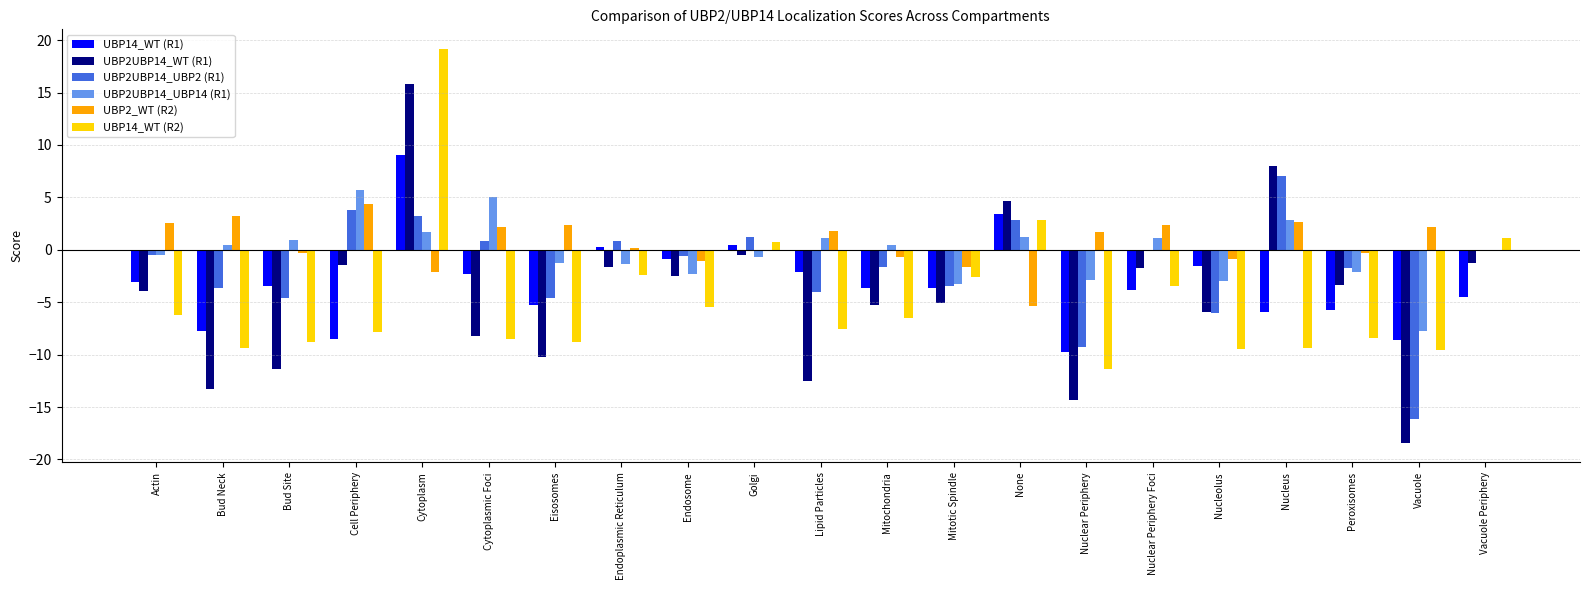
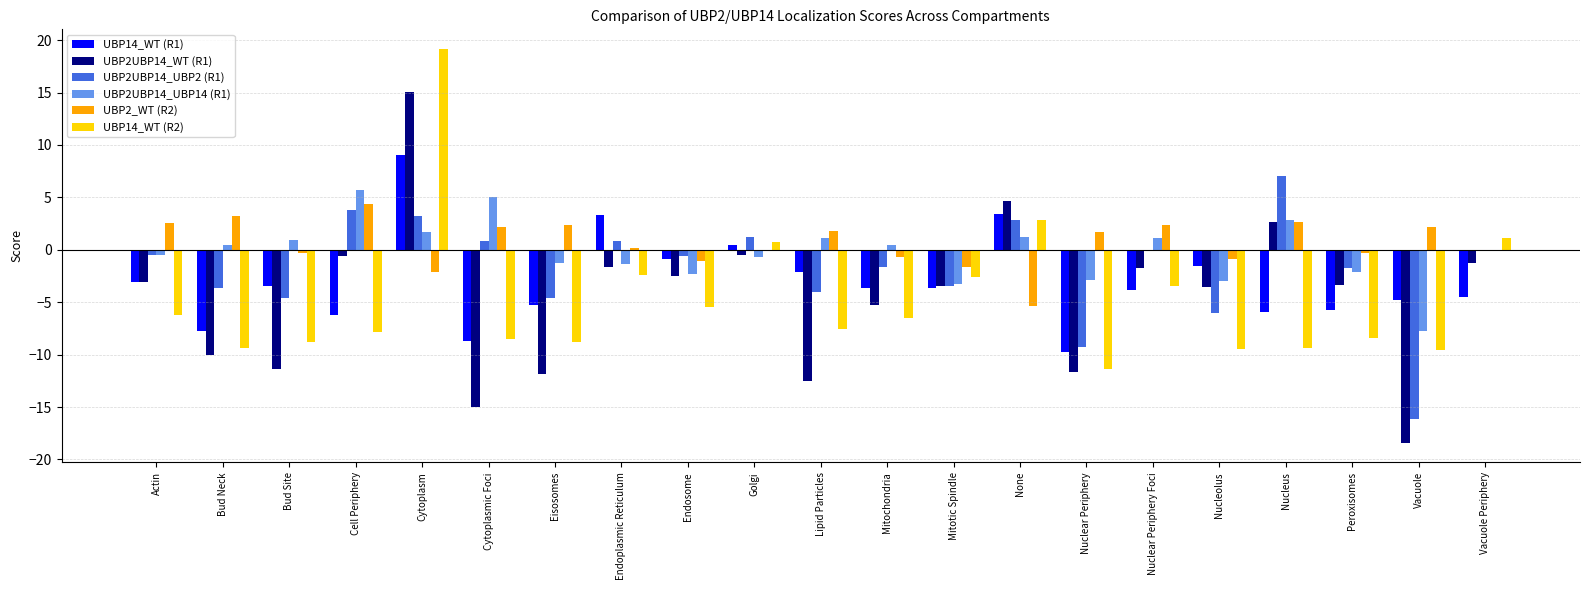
UBP2UBP14_WT (R1), Actin: -3.9 -> -3.0
UBP2UBP14_WT (R1), Bud Neck: -13.3 -> -10.1
UBP14_WT (R1), Cell Periphery: -8.5 -> -6.2
UBP2UBP14_WT (R1), Cell Periphery: -1.5 -> -0.6
UBP2UBP14_WT (R1), Cytoplasm: 15.8 -> 15.0
UBP14_WT (R1), Cytoplasmic Foci: -2.3 -> -8.7
UBP2UBP14_WT (R1), Cytoplasmic Foci: -8.3 -> -15.0
UBP2UBP14_WT (R1), Eisosomes: -10.2 -> -11.9
UBP14_WT (R1), Endoplasmic Reticulum: 0.3 -> 3.3
UBP2UBP14_WT (R1), Mitotic Spindle: -5.1 -> -3.5
UBP2UBP14_WT (R1), Nuclear Periphery: -14.4 -> -11.7
UBP2UBP14_WT (R1), Nucleolus: -5.9 -> -3.6
UBP2UBP14_WT (R1), Nucleus: 8.0 -> 2.6
UBP14_WT (R1), Vacuole: -8.6 -> -4.8
